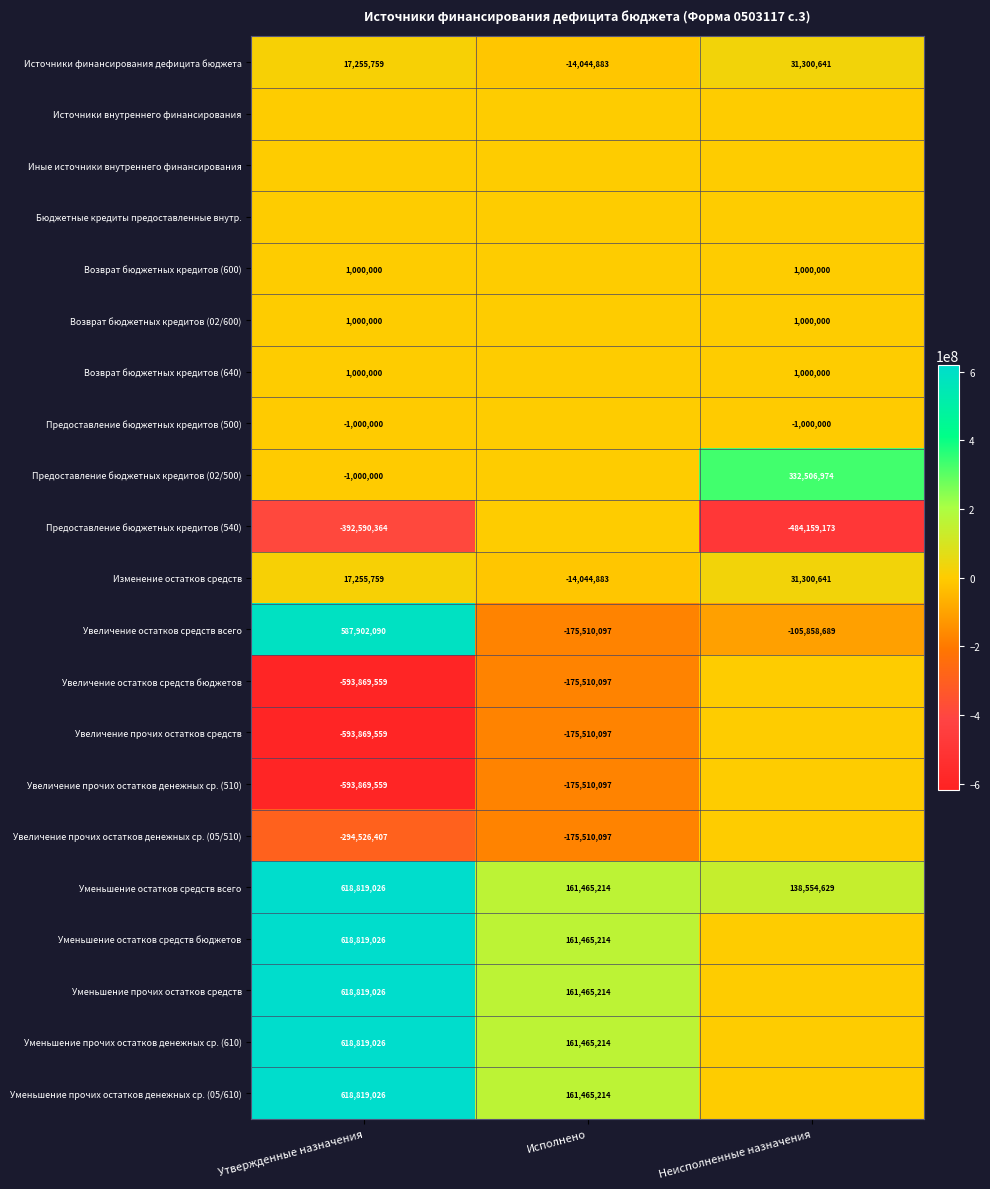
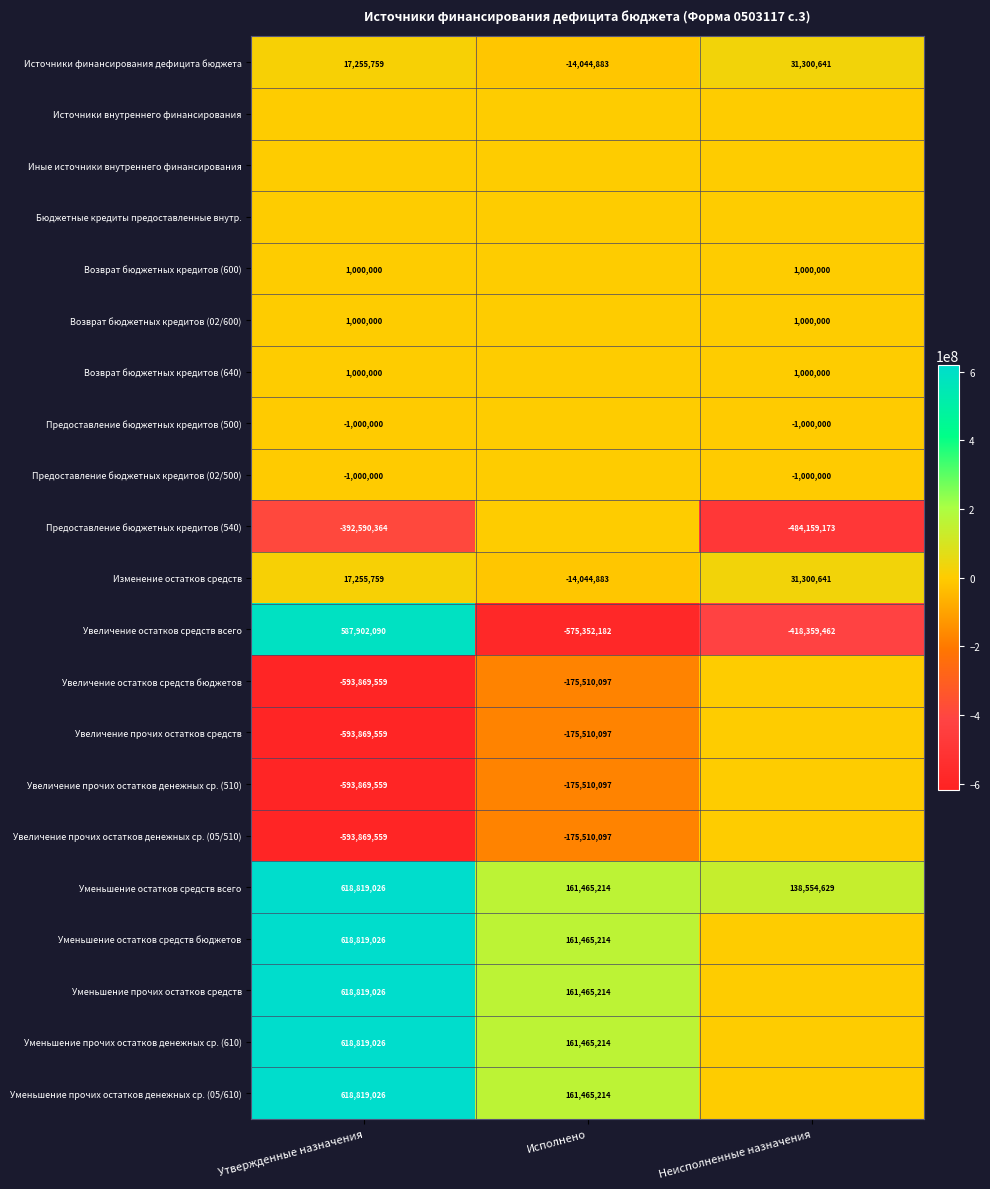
Предоставление бюджетных кредитов (02/500), Неисполненные назначения: 332,506,974 -> -1,000,000
Увеличение остатков средств всего, Исполнено: -175,510,097 -> -575,352,182
Увеличение остатков средств всего, Неисполненные назначения: -105,858,689 -> -418,359,462
Увеличение прочих остатков денежных ср. (05/510), Утвержденные назначения: -294,526,407 -> -593,869,559
